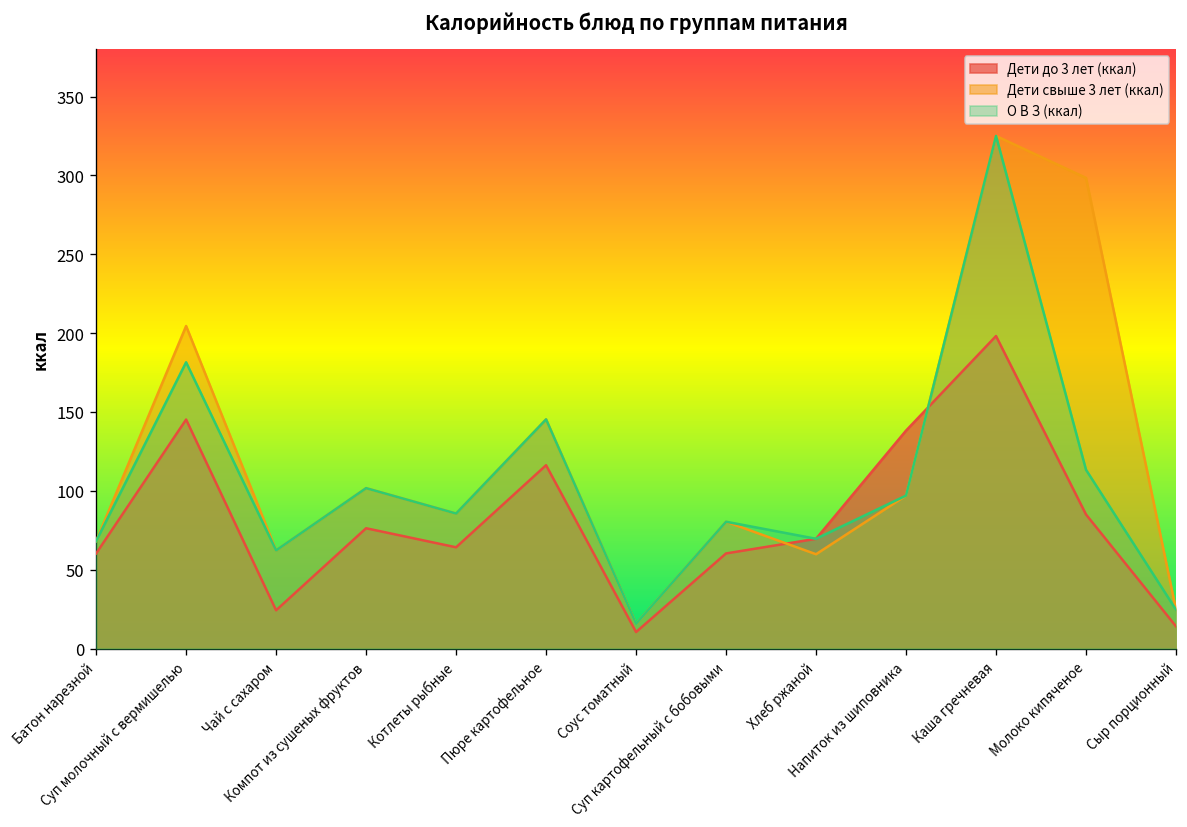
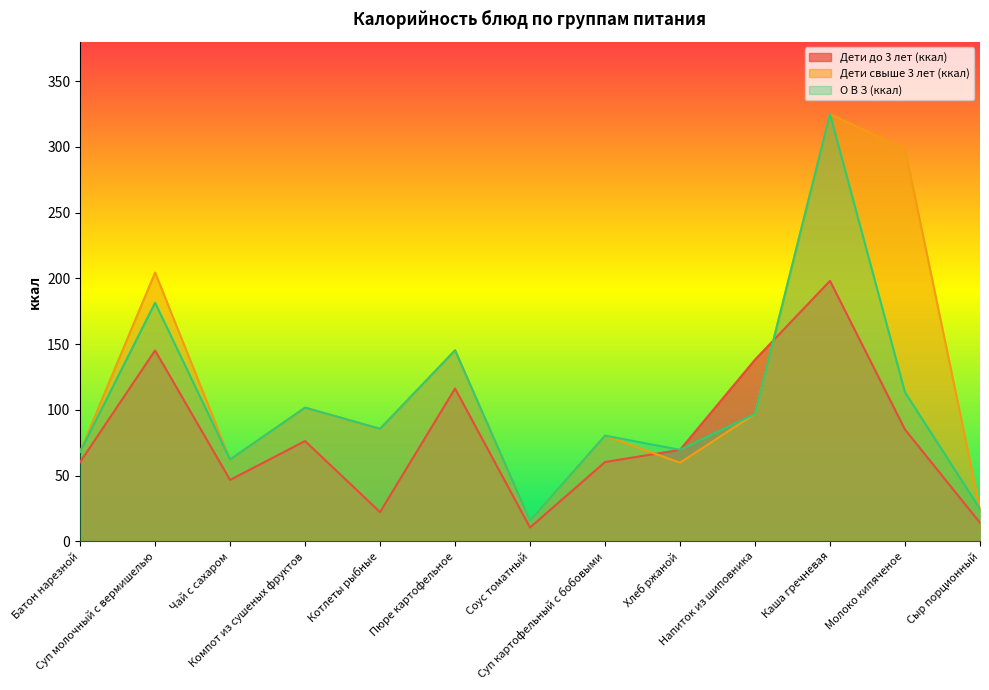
Дети до 3 лет (ккал), Чай с сахаром: 24 -> 47
Дети до 3 лет (ккал), Котлеты рыбные: 64 -> 22
